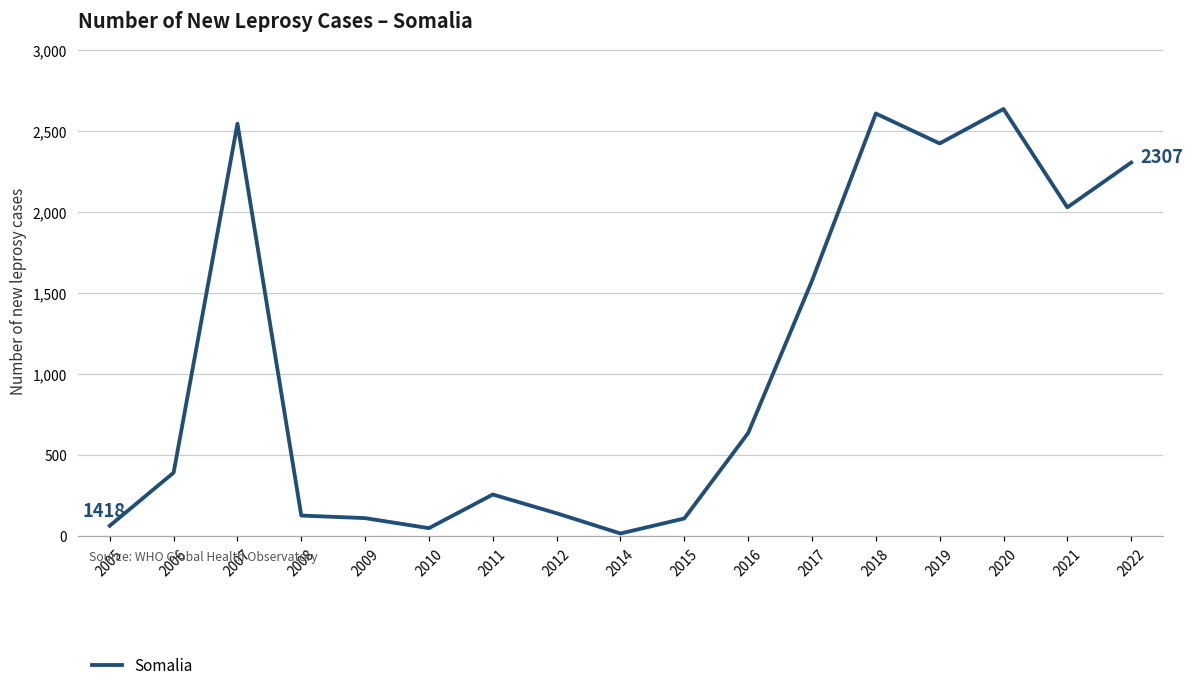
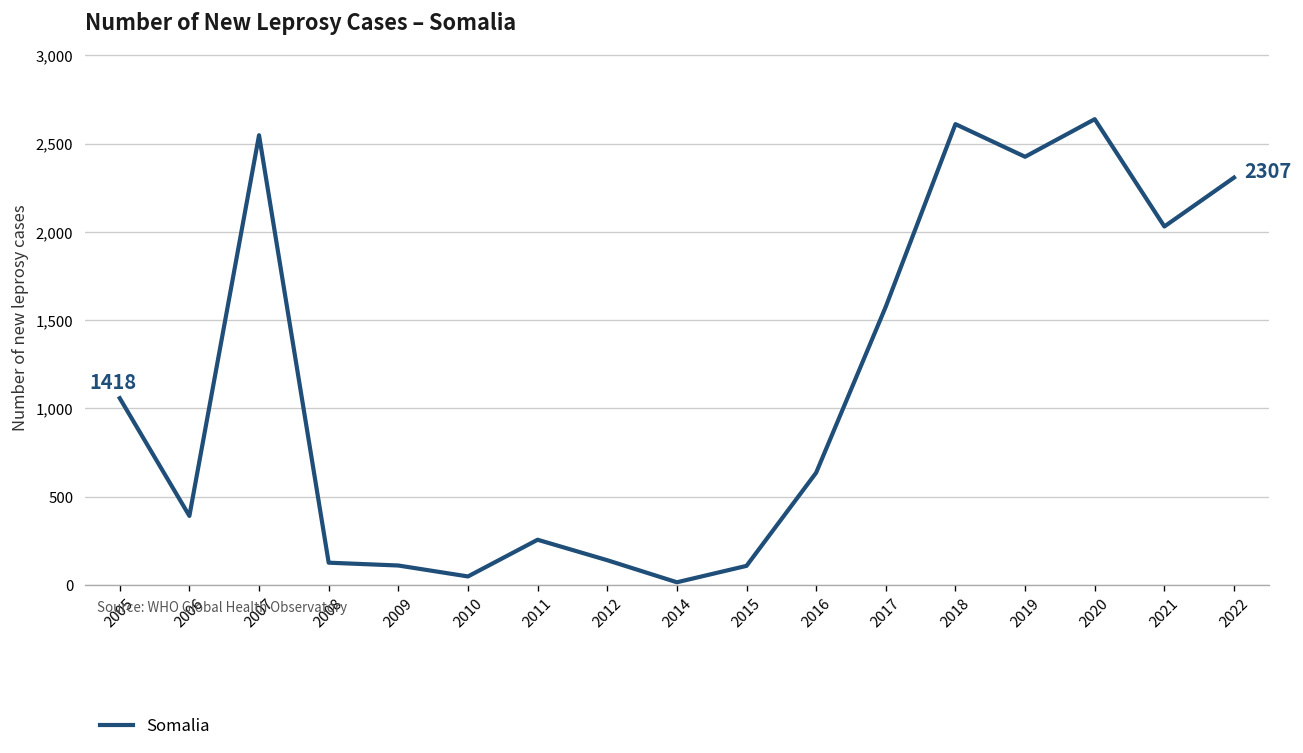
2005: 60 -> 1,060
